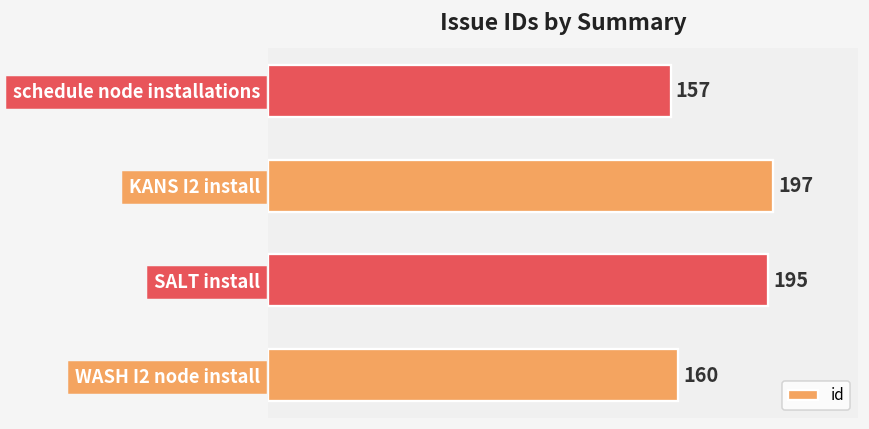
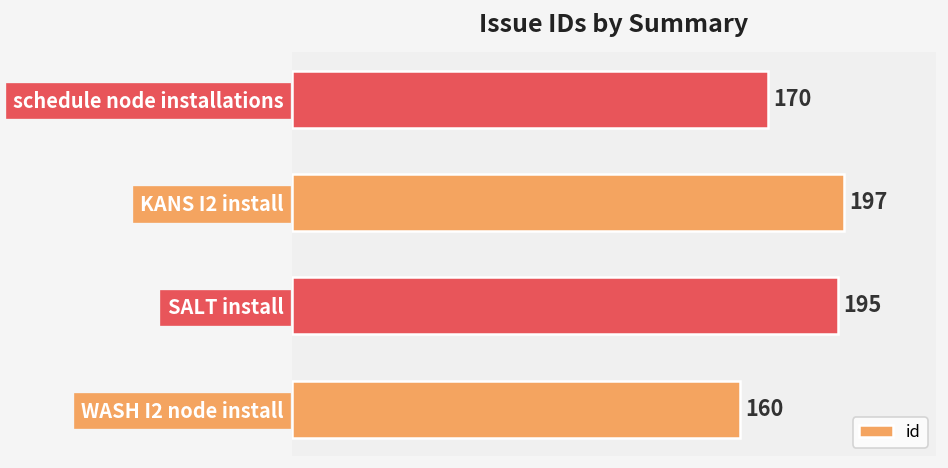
schedule node installations: 157 -> 170
